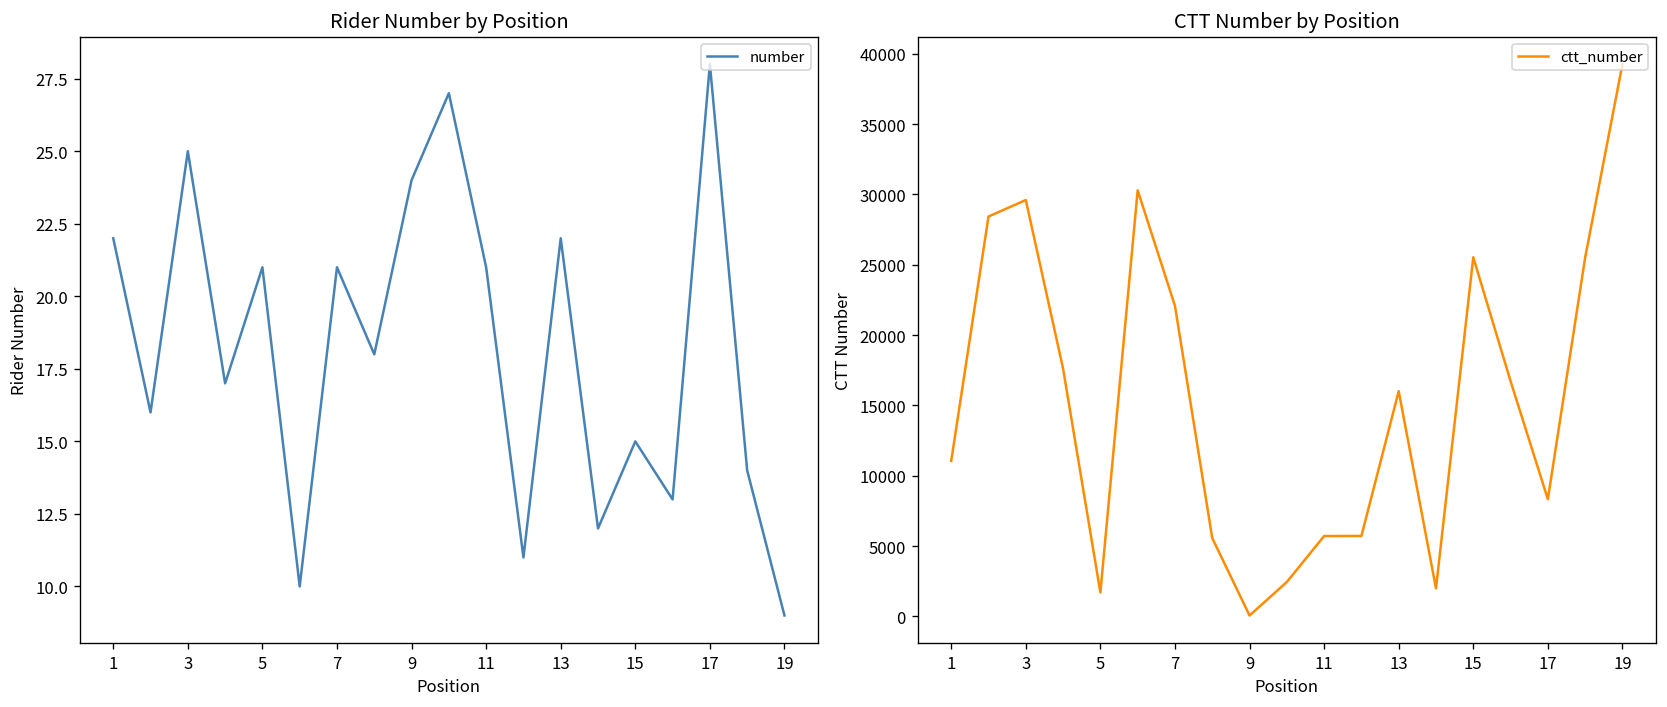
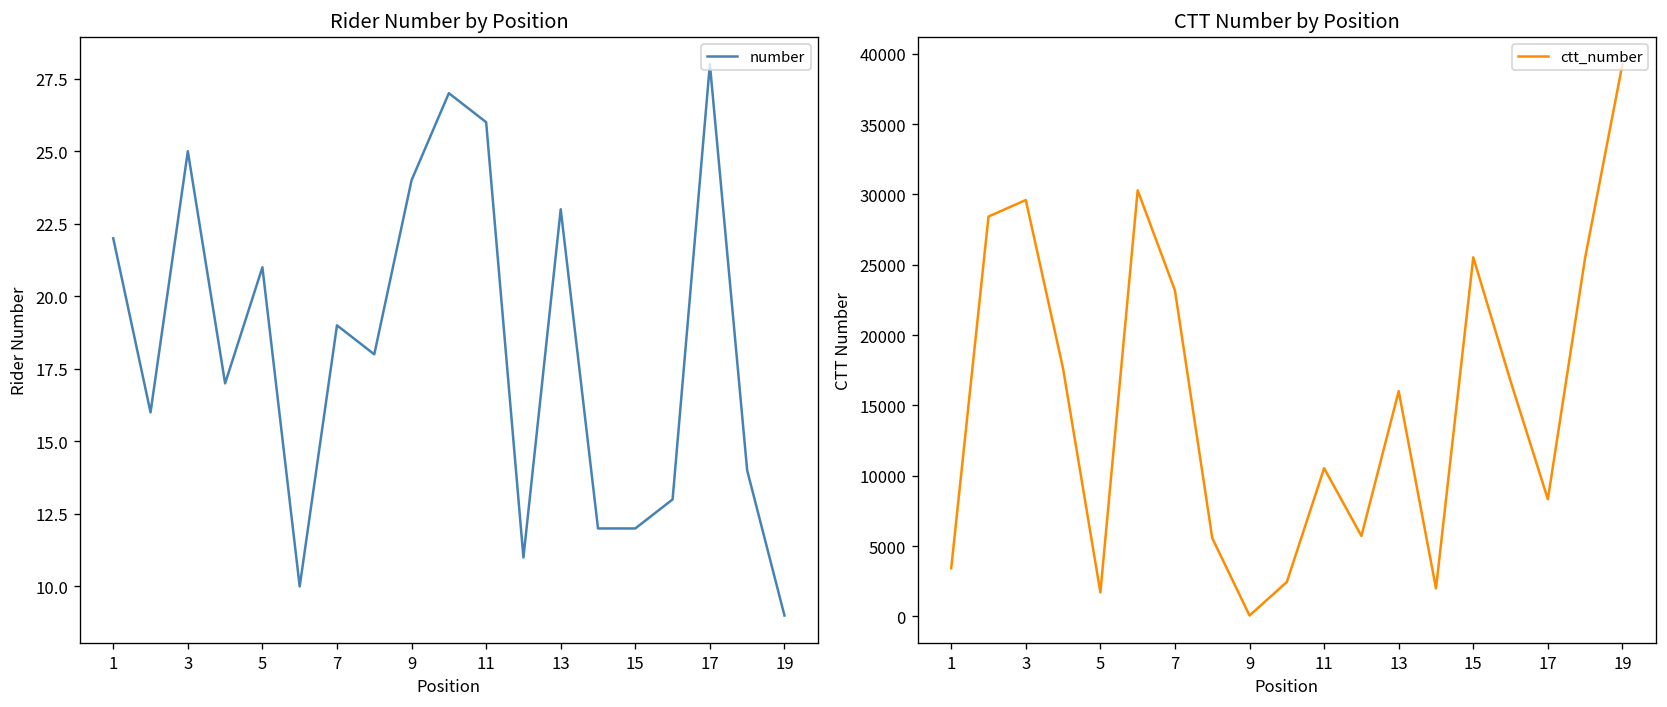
Rider Number by Position, 7: 21 -> 19
Rider Number by Position, 11: 21 -> 26
Rider Number by Position, 13: 22 -> 23
Rider Number by Position, 15: 15 -> 12
CTT Number by Position, 1: 11100 -> 3400
CTT Number by Position, 7: 22100 -> 23200
CTT Number by Position, 11: 5700 -> 10500
